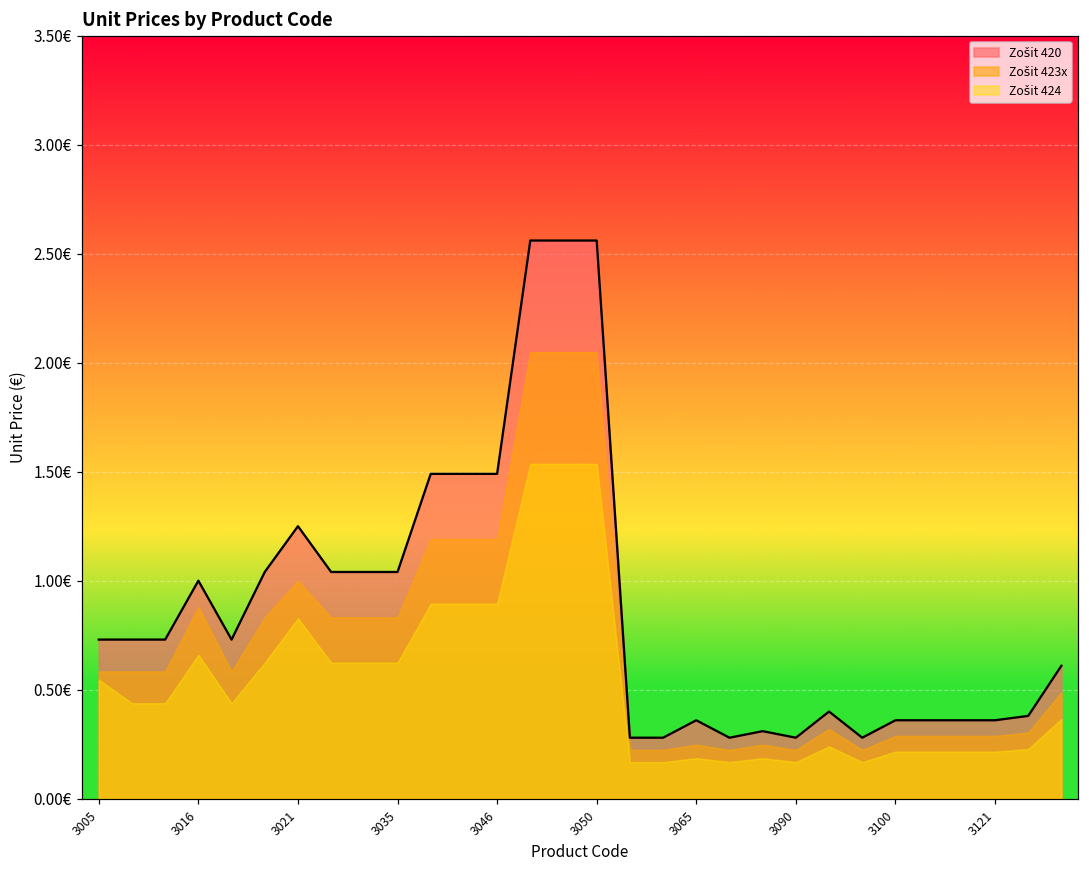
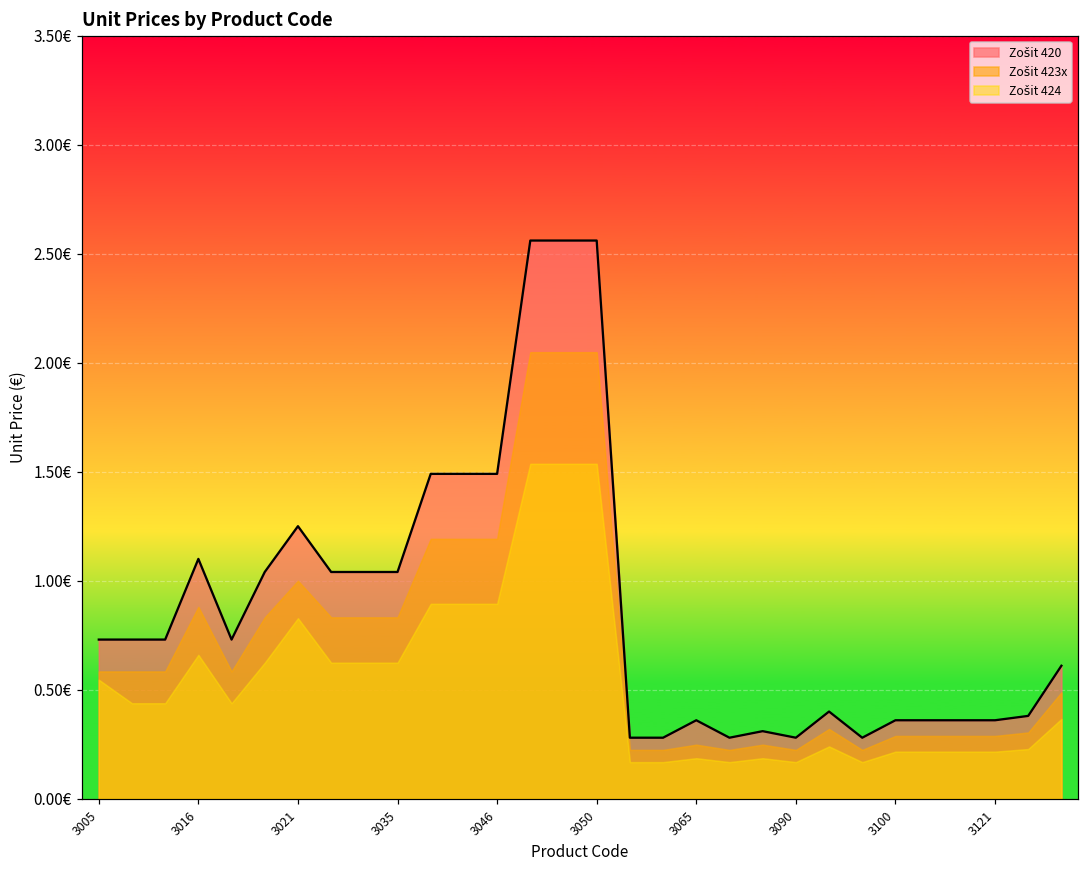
Zošit 420, 3016: 1.0€ -> 1.1€
